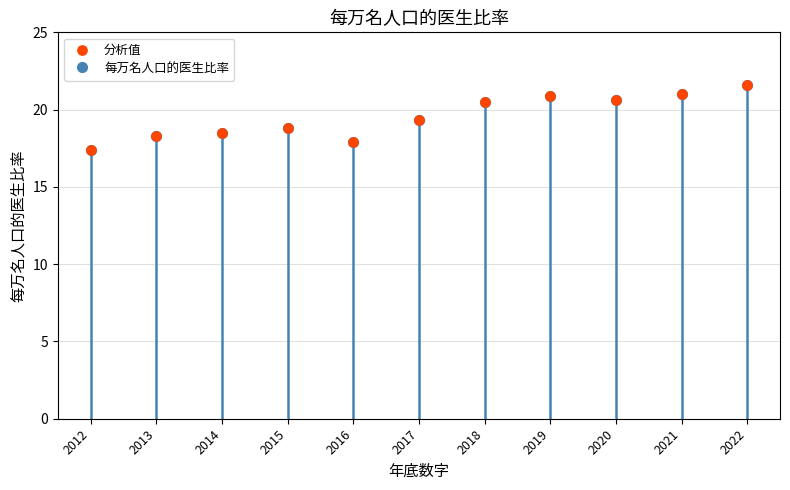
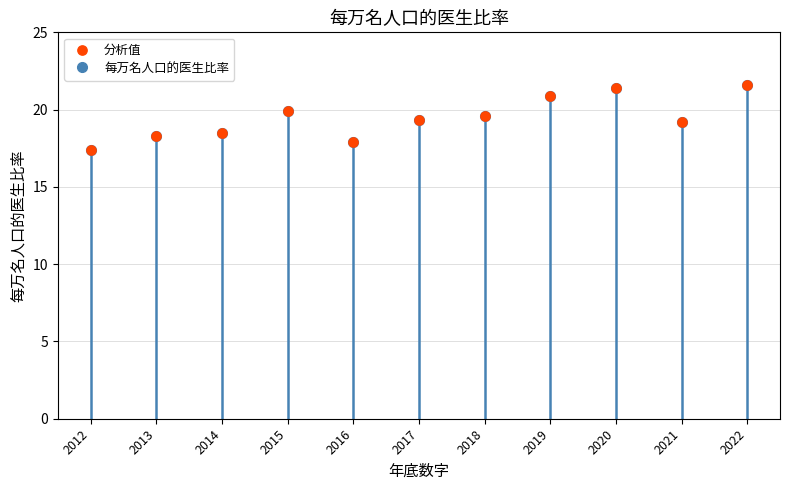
分析值, 2015: 18.8 -> 19.9
分析值, 2018: 20.5 -> 19.6
分析值, 2020: 20.6 -> 21.4
分析值, 2021: 21.0 -> 19.2
